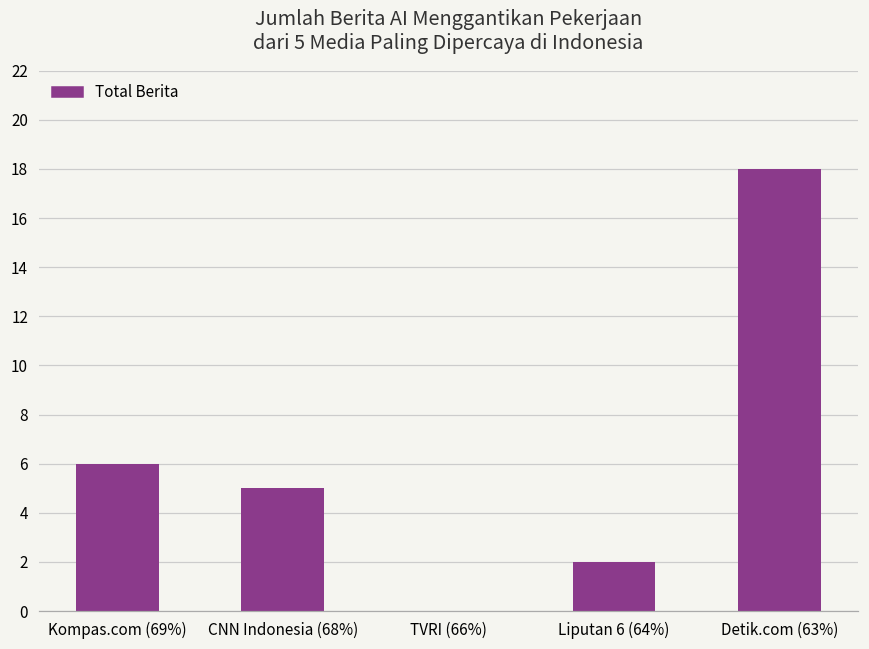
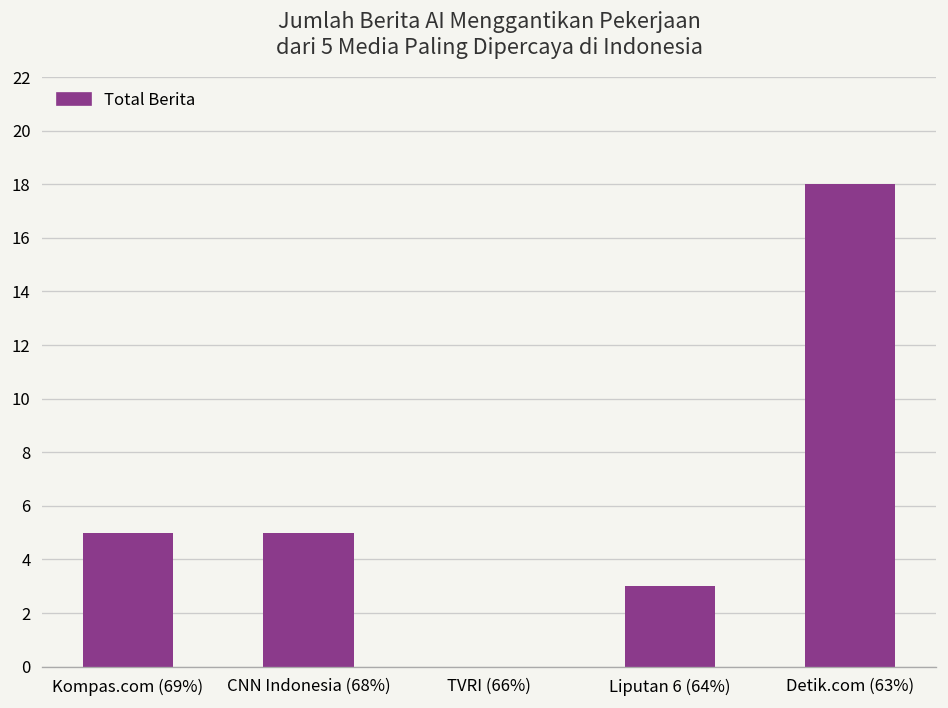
Kompas.com (69%): 6 -> 5
Liputan 6 (64%): 2 -> 3
